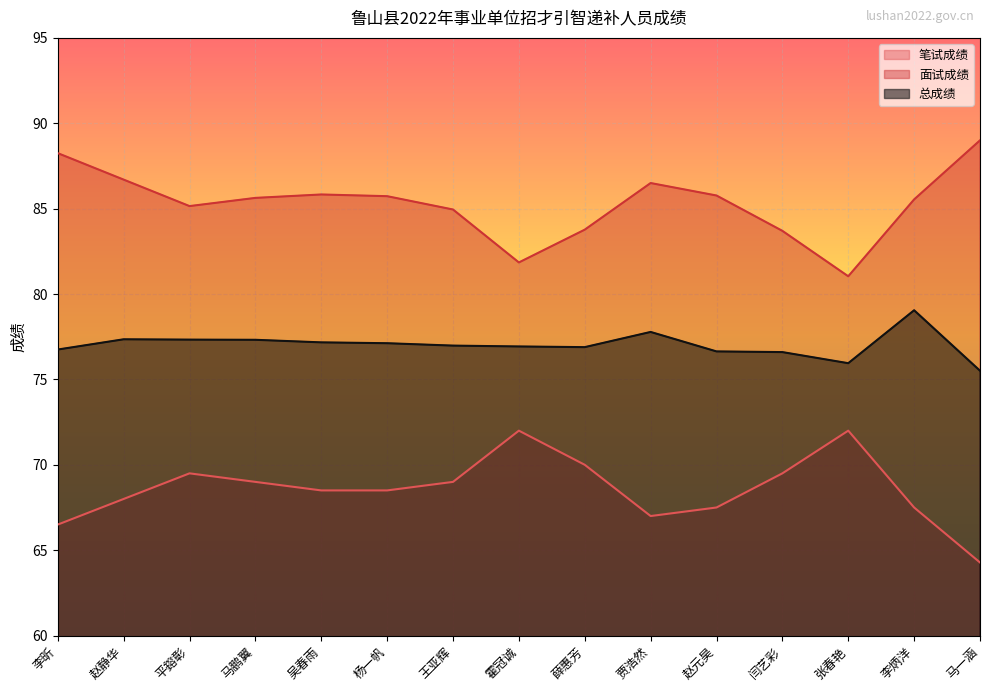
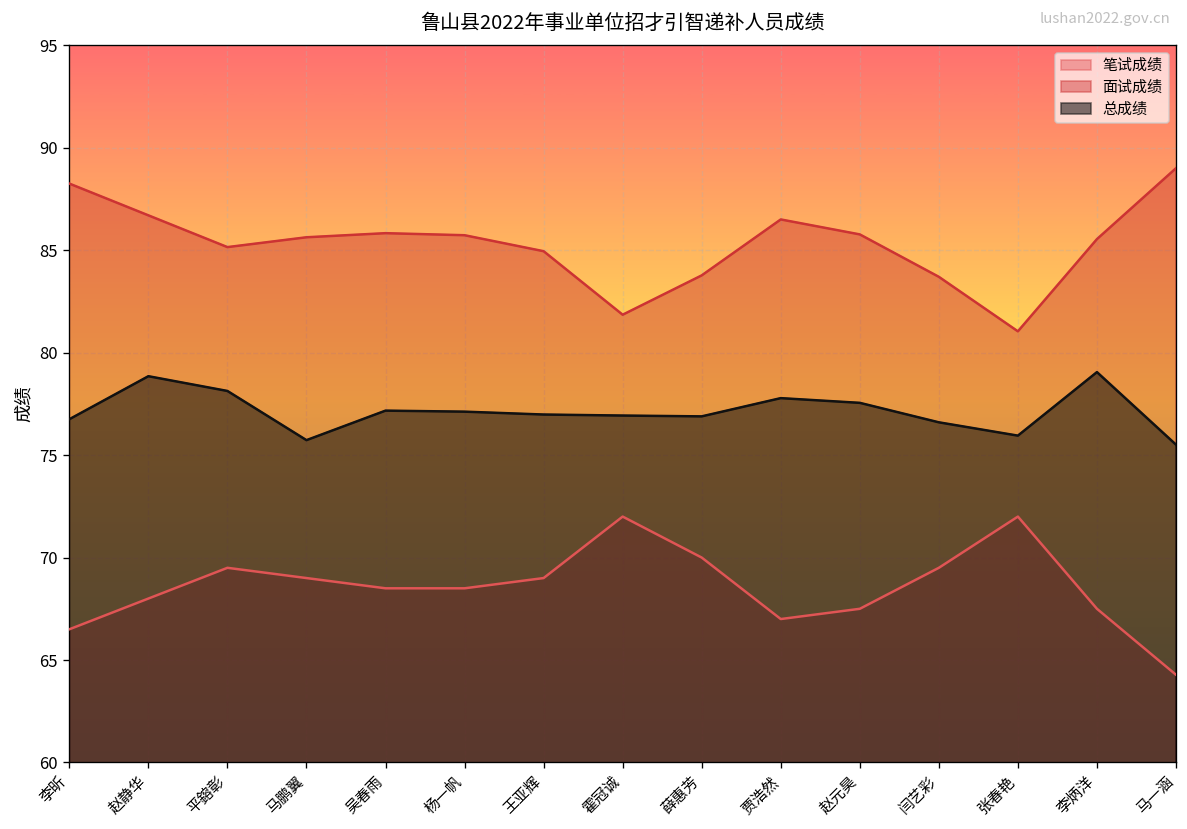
总成绩, 赵静华: 77.4 -> 78.9
总成绩, 平鎔彰: 77.3 -> 78.1
总成绩, 马鹏翼: 77.3 -> 75.7
总成绩, 赵元昊: 76.6 -> 77.6
